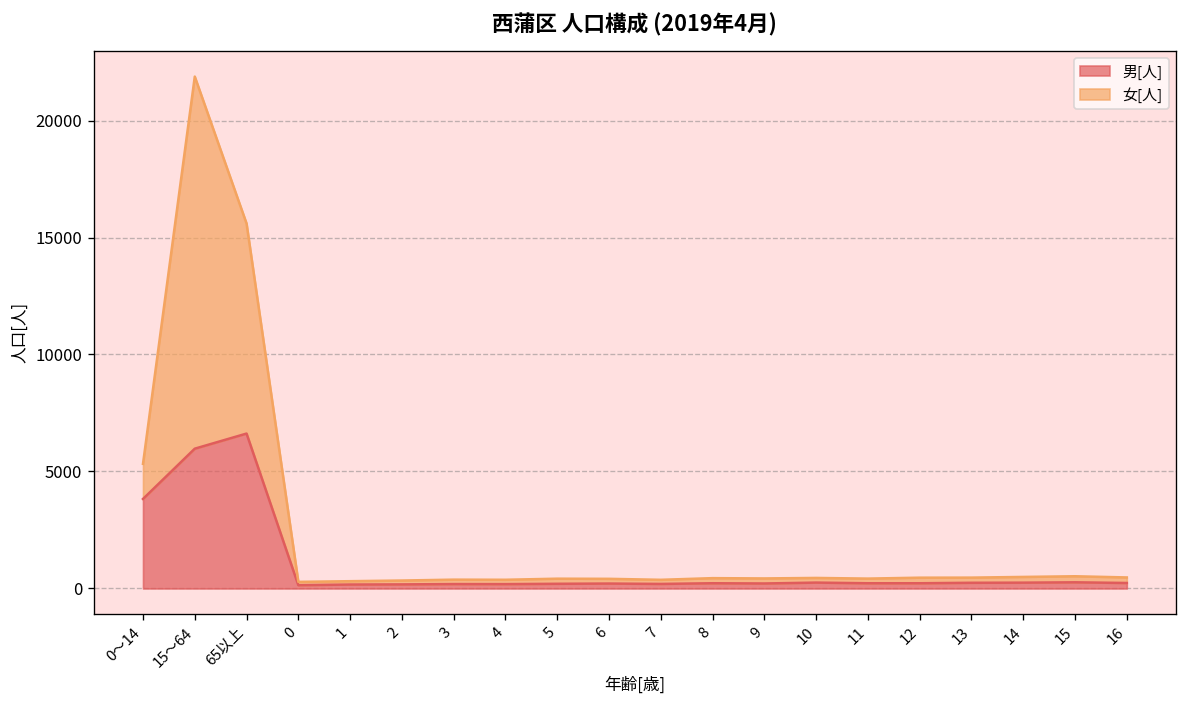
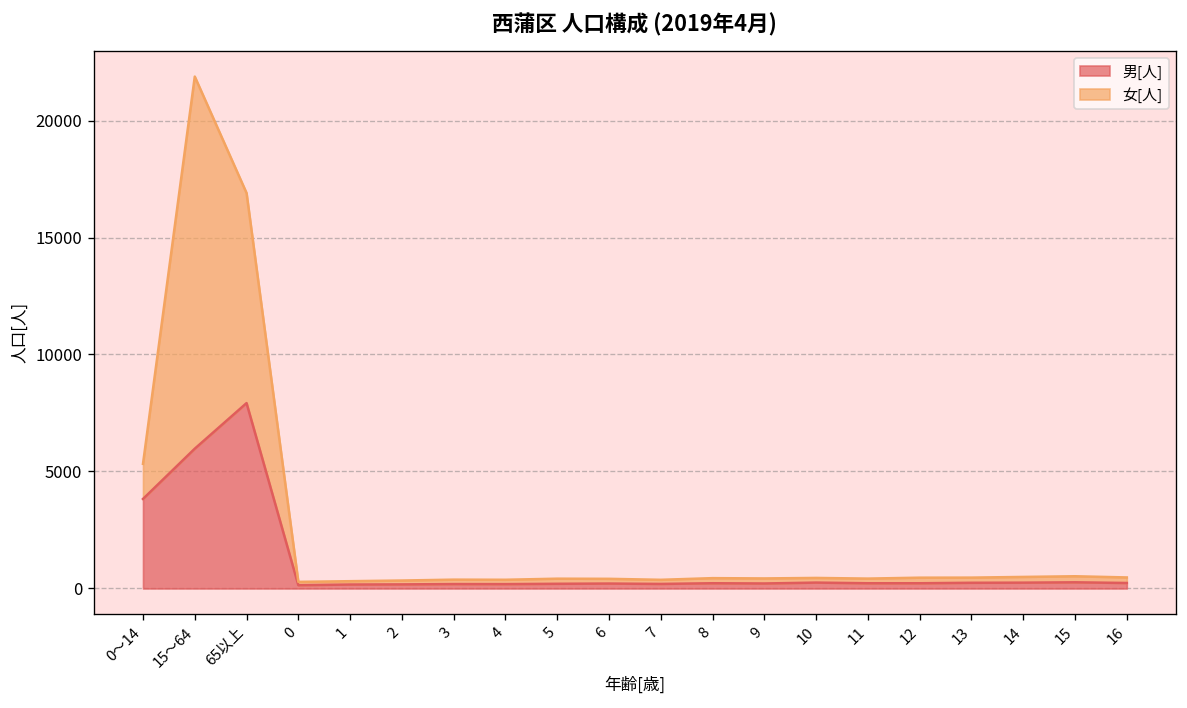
男[人], 65以上: 6600 -> 7900
